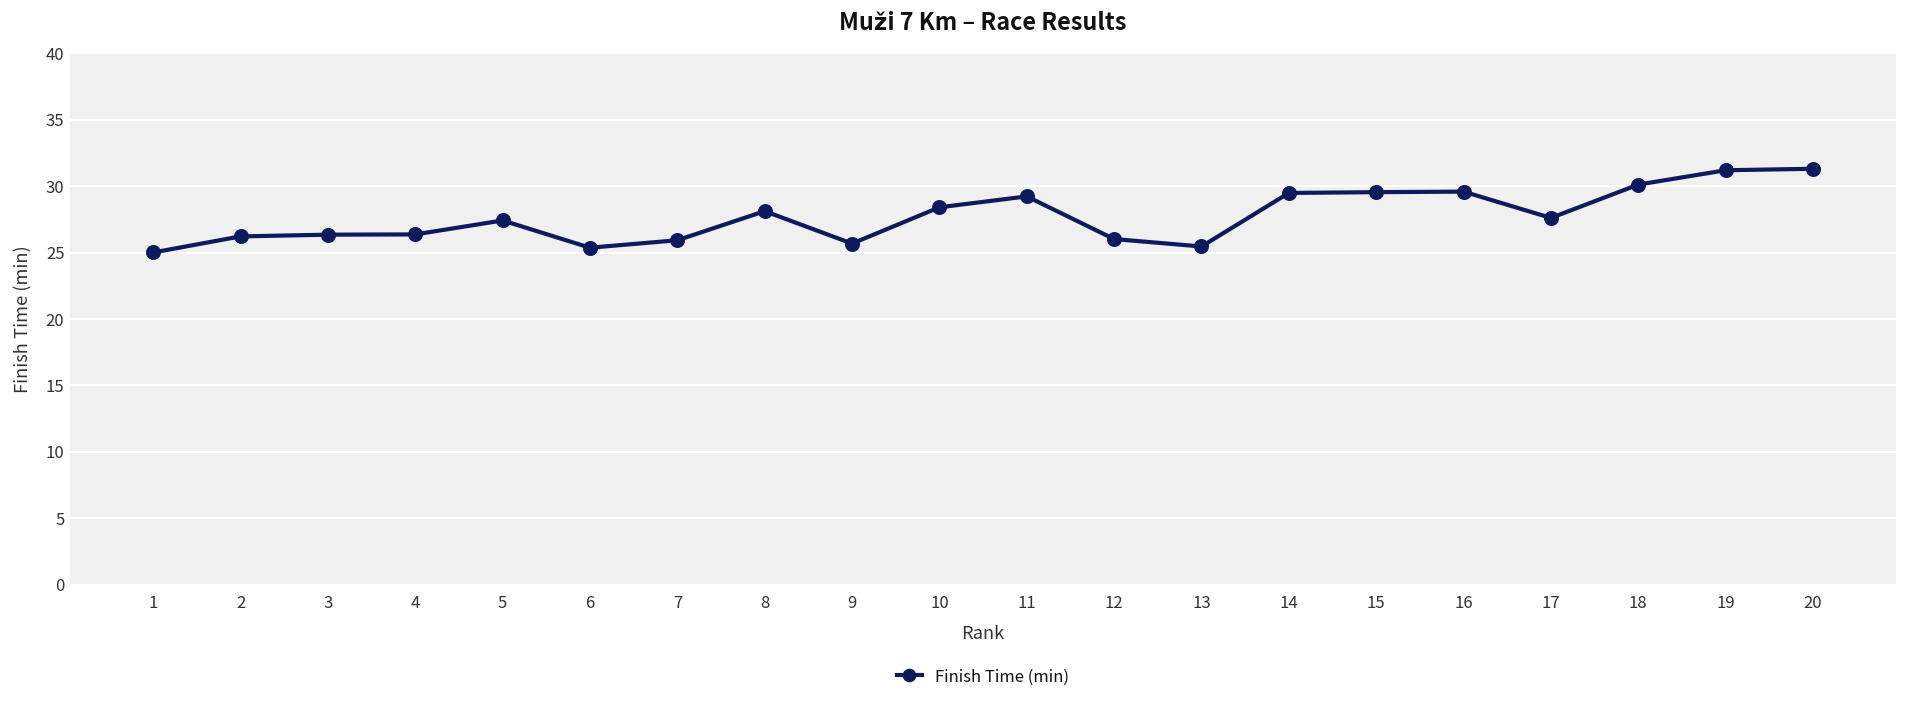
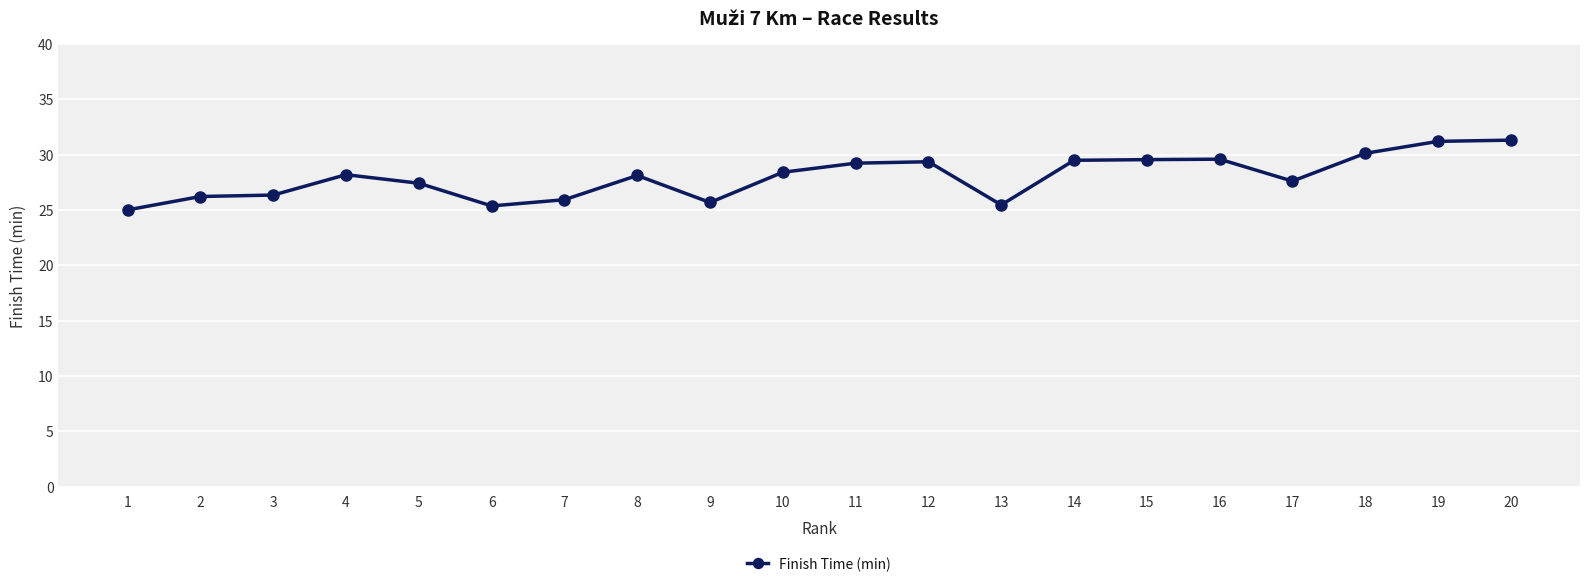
4: 26.4 -> 28.2
12: 26.0 -> 29.4
